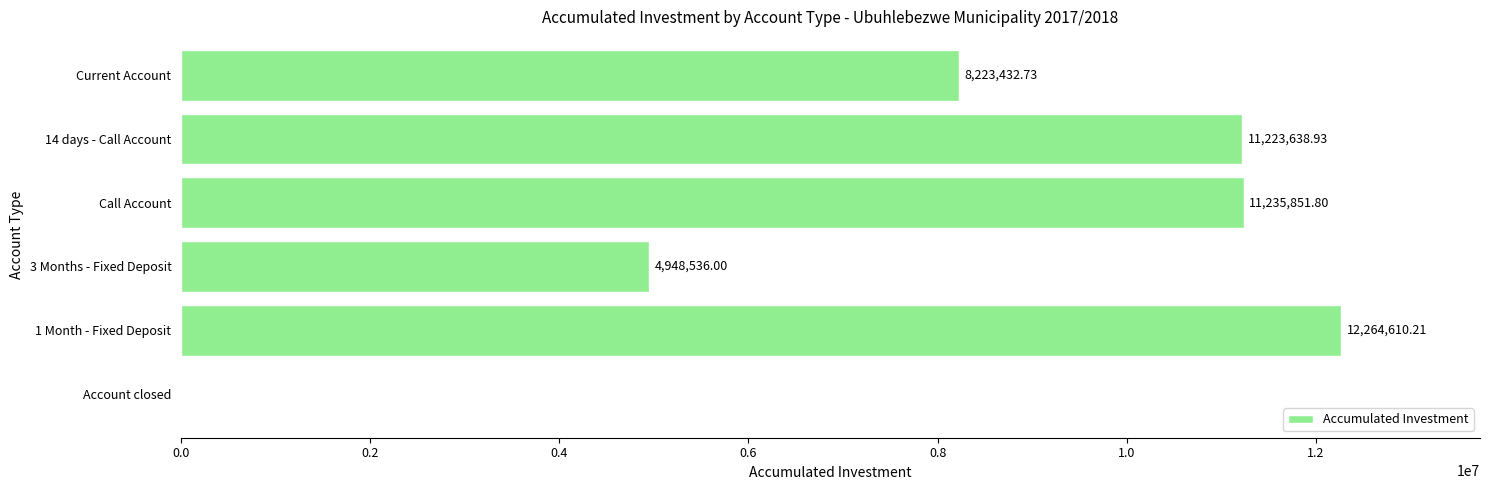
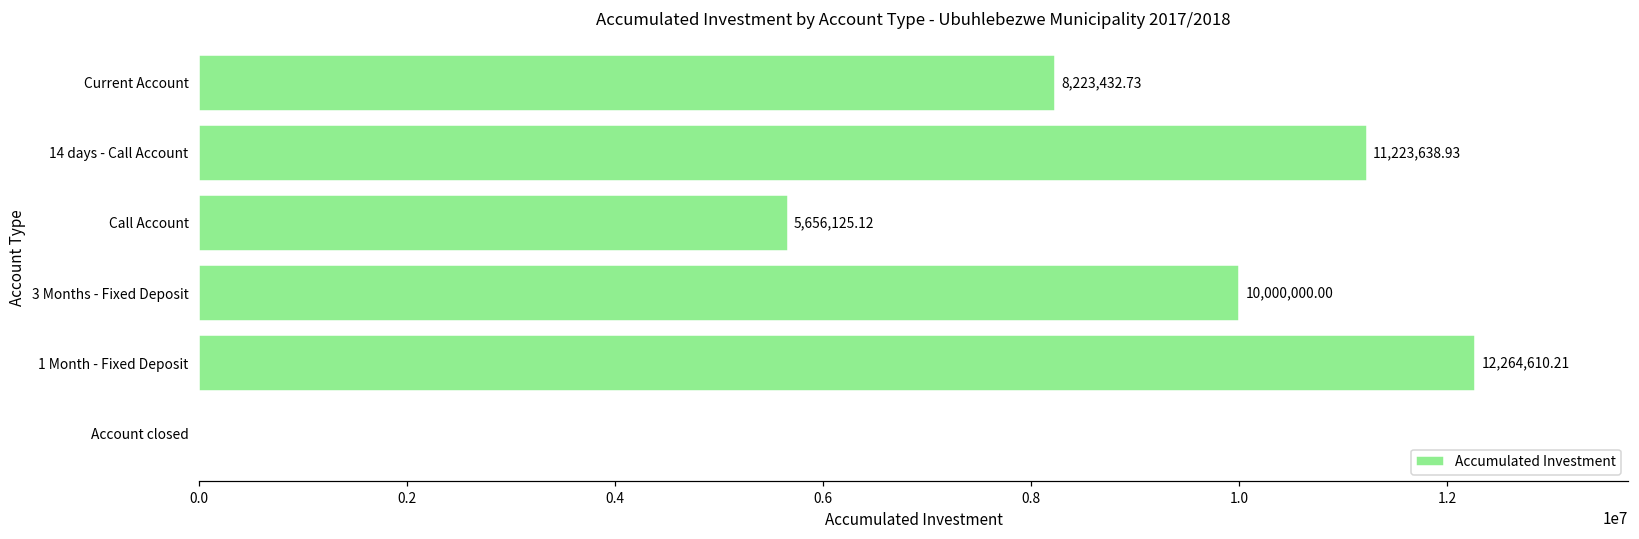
Call Account: 11,235,851.80 -> 5,656,125.12
3 Months - Fixed Deposit: 4,948,536.00 -> 10,000,000.00
